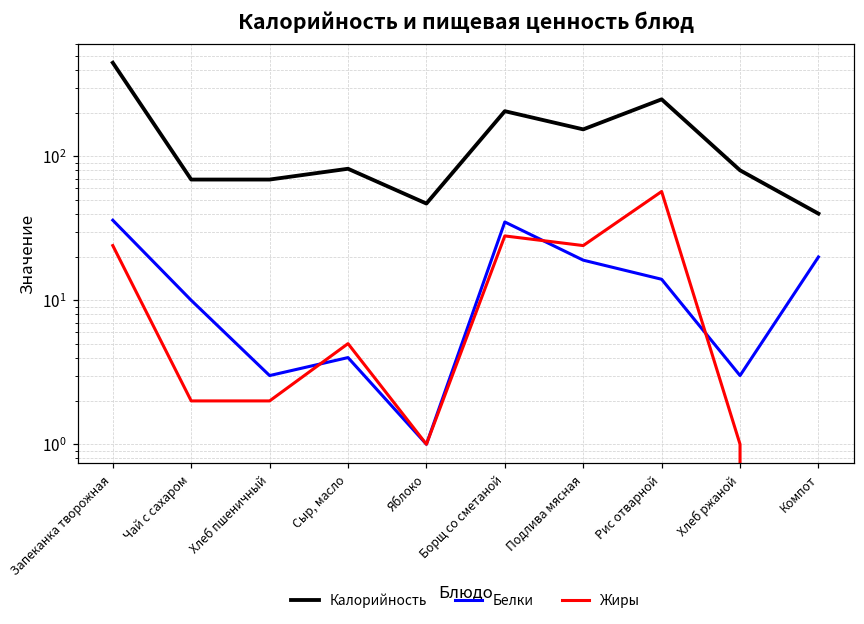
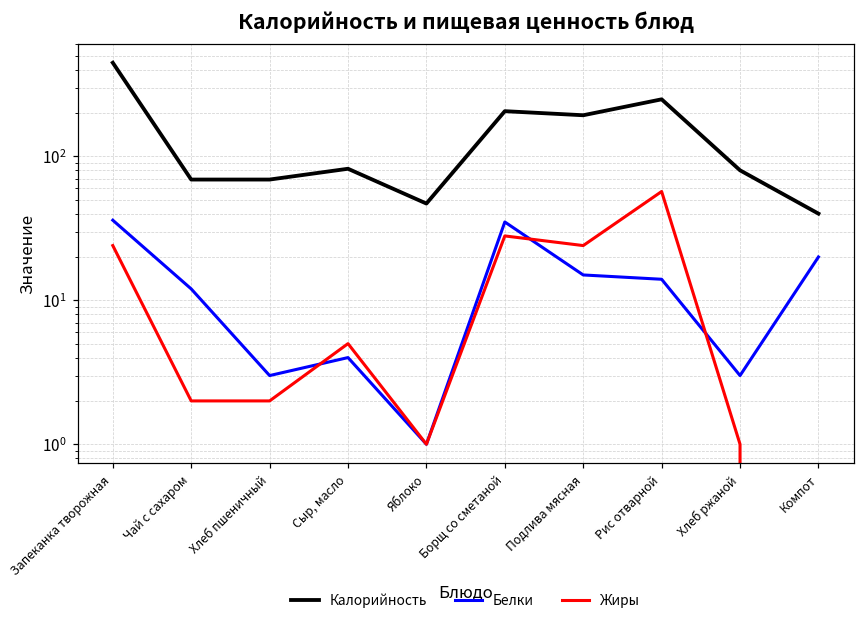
Белки, Чай с сахаром: 10 -> 12
Калорийность, Подлива мясная: 150 -> 190
Белки, Подлива мясная: 19 -> 15
